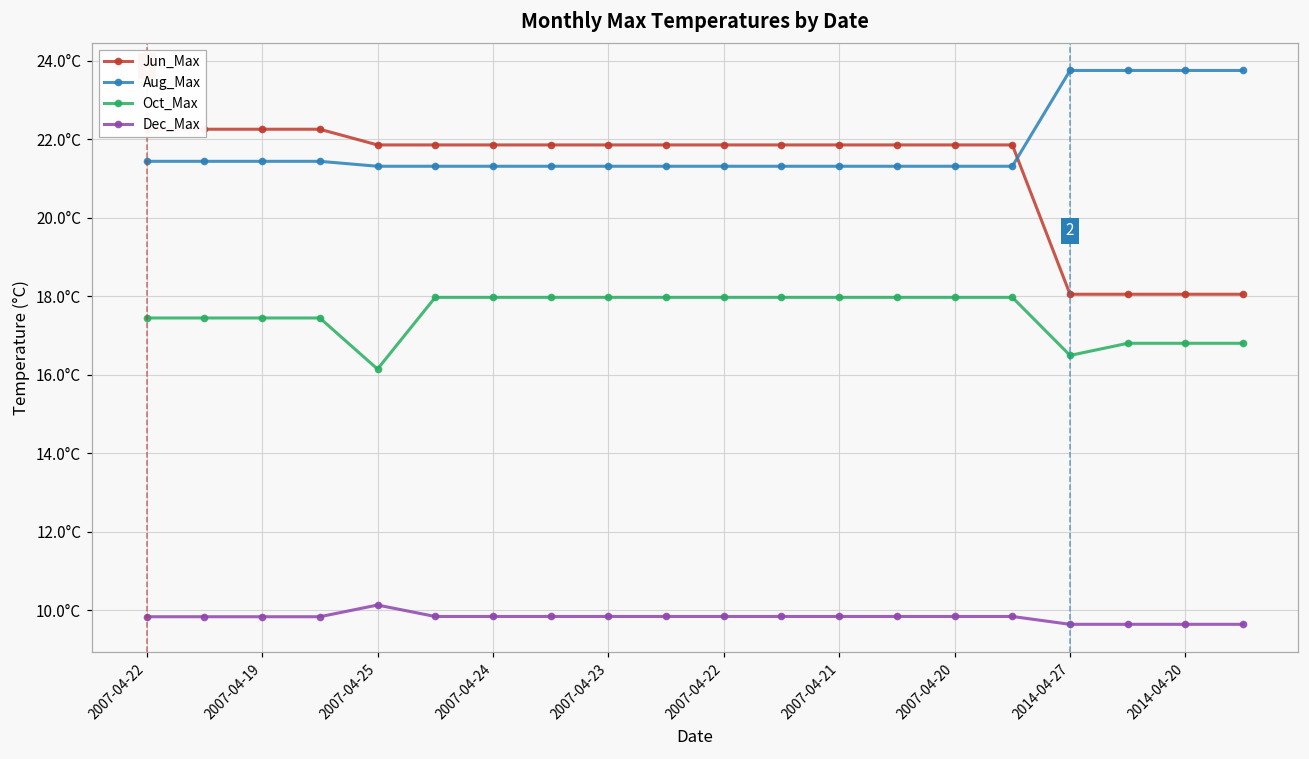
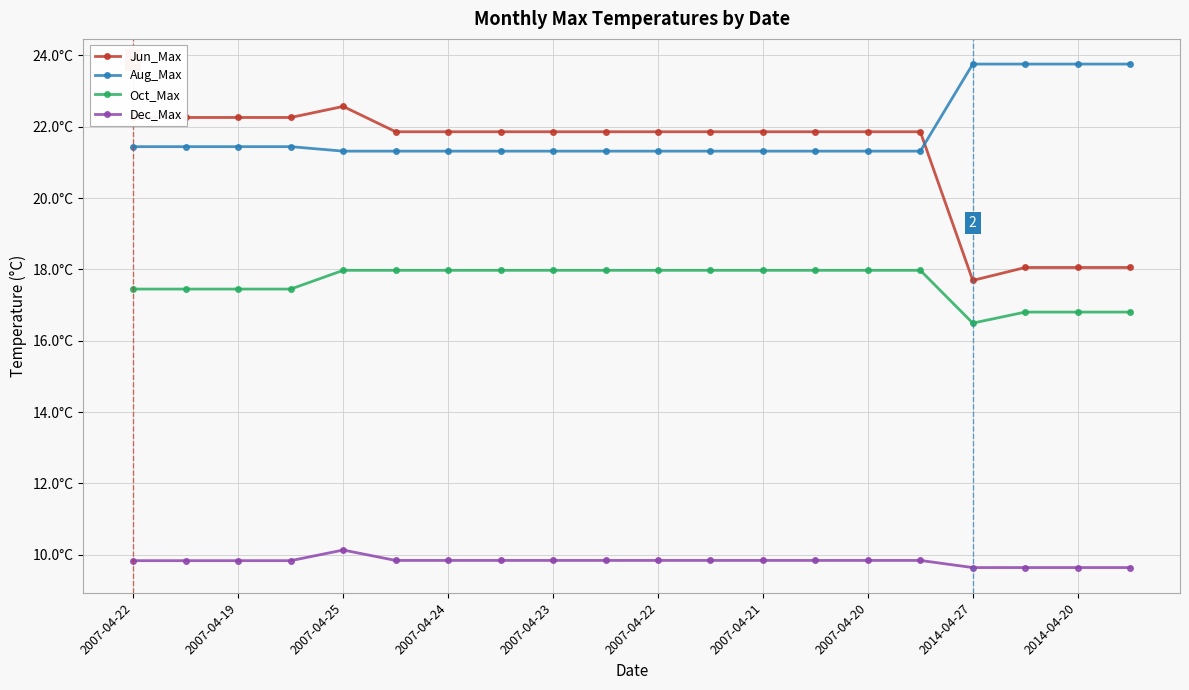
Jun_Max, 2007-04-25: 21.9°C -> 22.6°C
Oct_Max, 2007-04-25: 16.1°C -> 18.0°C
Jun_Max, 2014-04-27: 18.1°C -> 17.7°C
